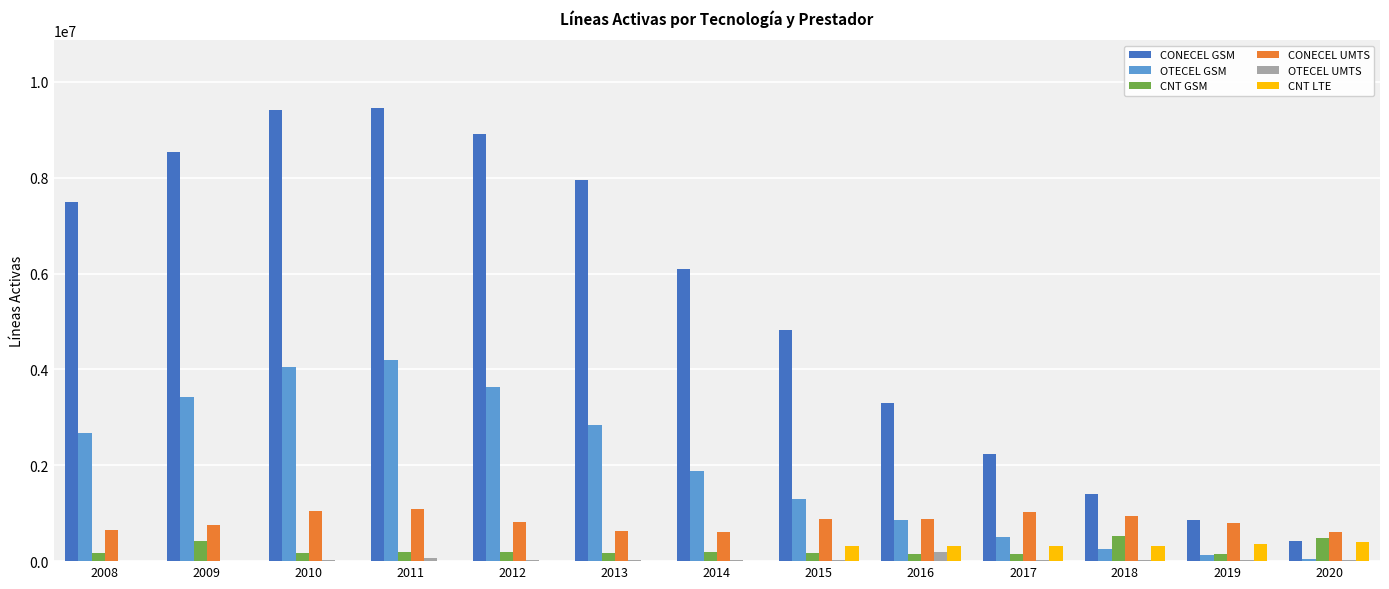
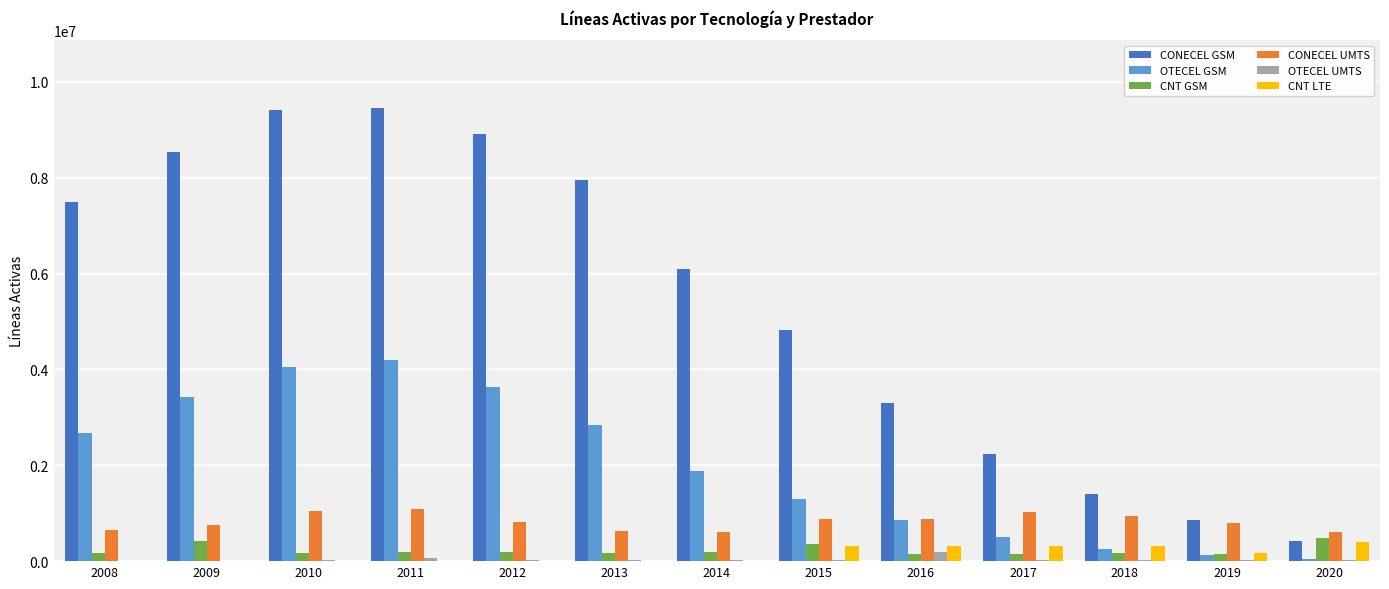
CNT GSM, 2015: 200000 -> 400000
CNT GSM, 2018: 500000 -> 200000
CNT LTE, 2019: 400000 -> 200000
